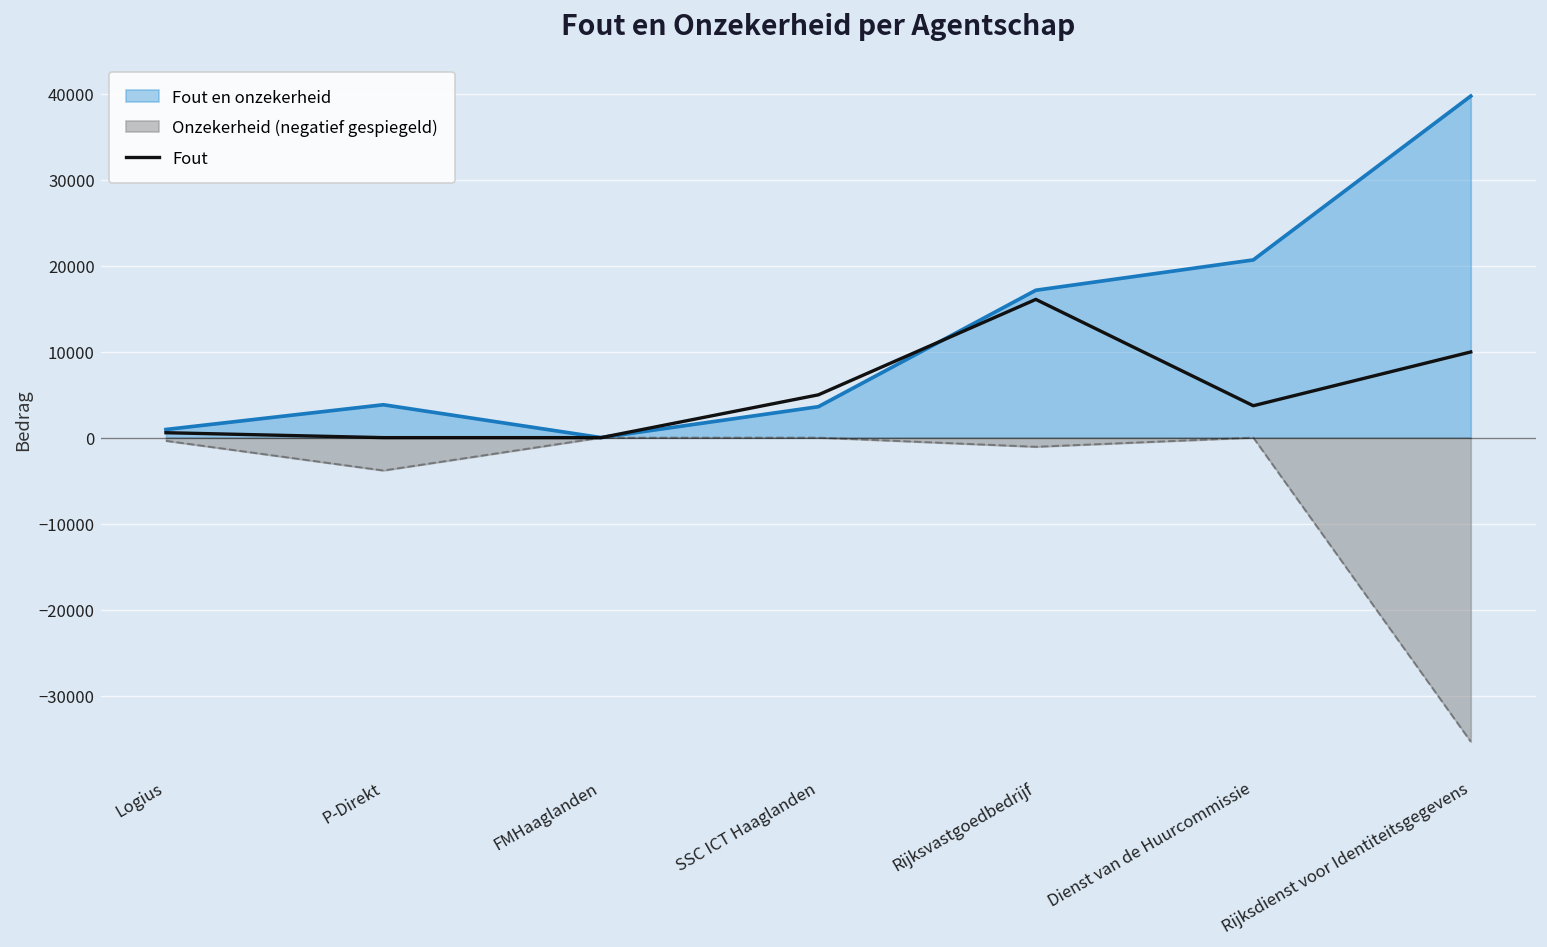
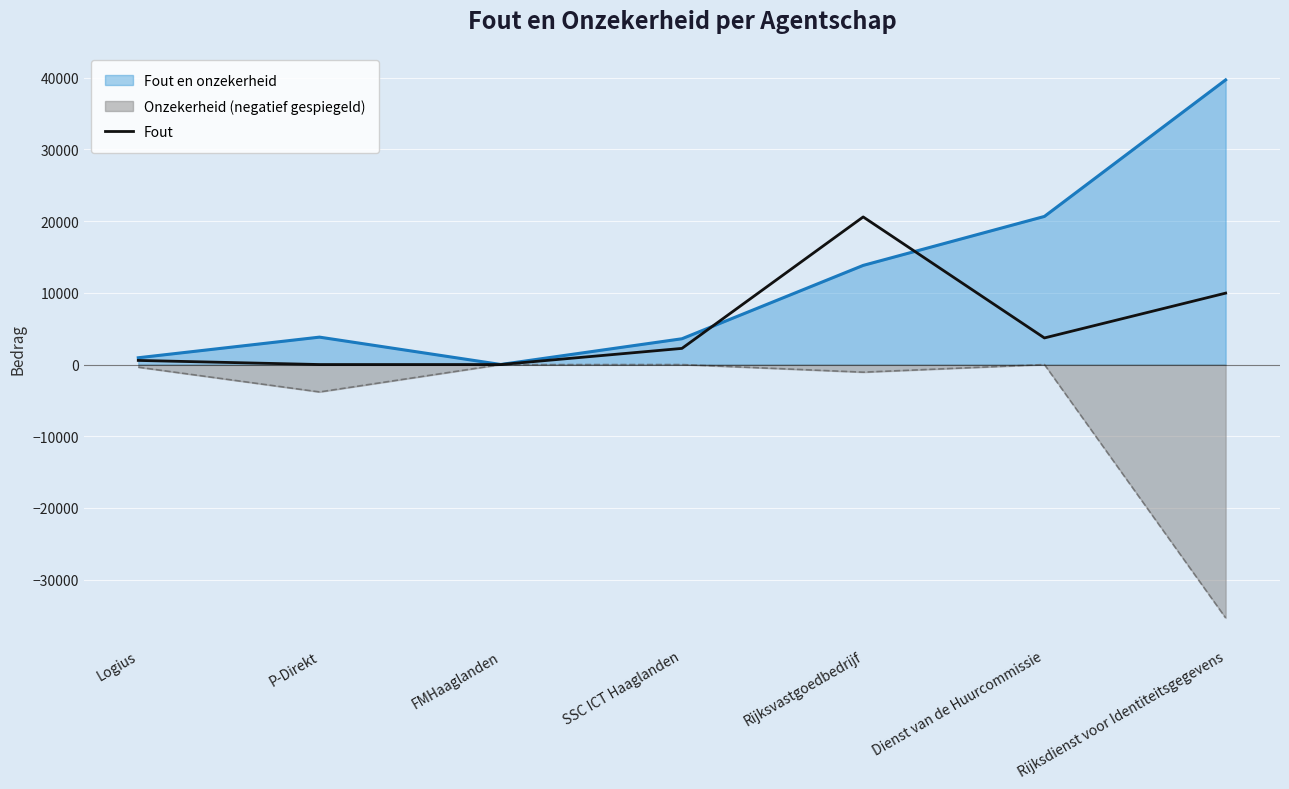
Fout, SSC ICT Haaglanden: 5000 -> 2000
Fout en onzekerheid, Rijksvastgoedbedrijf: 17000 -> 14000
Fout, Rijksvastgoedbedrijf: 16000 -> 21000
